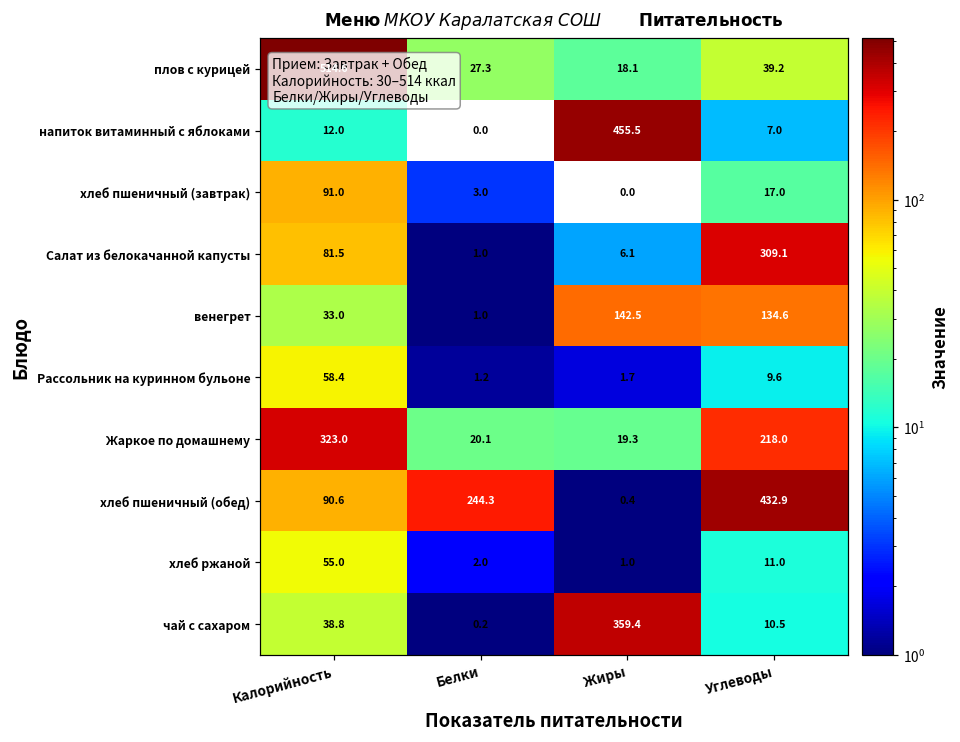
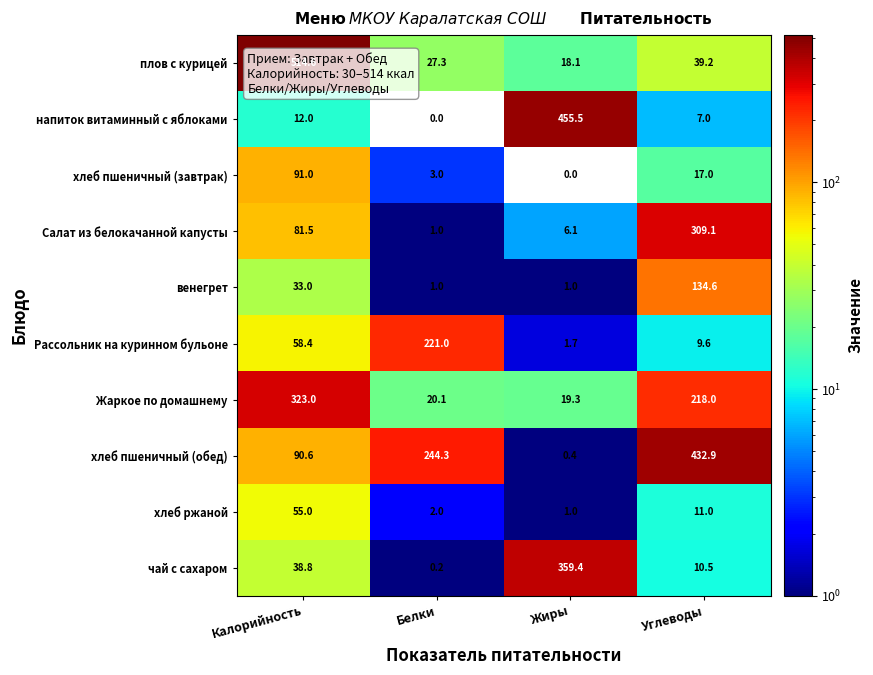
венегрет, Жиры: 142.5 -> 1.0
Рассольник на куринном бульоне, Белки: 1.2 -> 221.0
